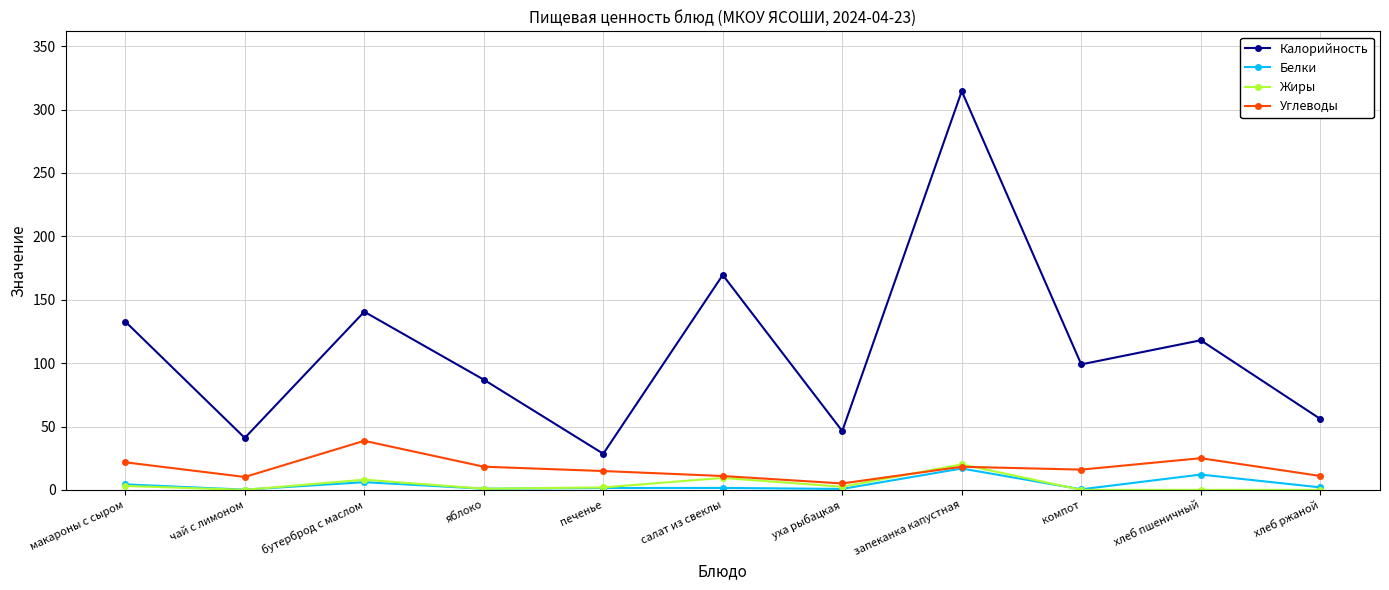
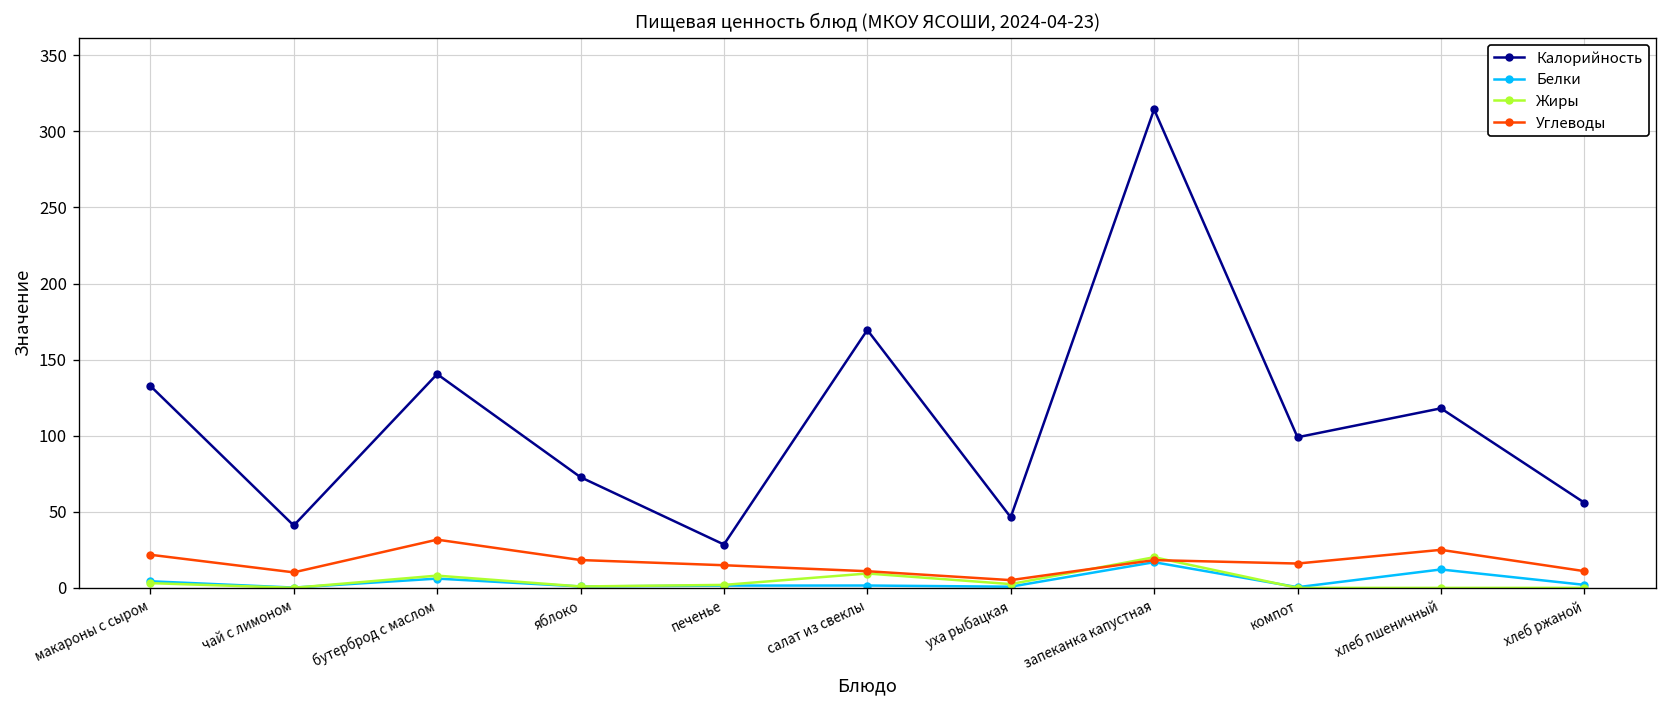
Углеводы, бутерброд с маслом: 39 -> 32
Калорийность, яблоко: 87 -> 73
